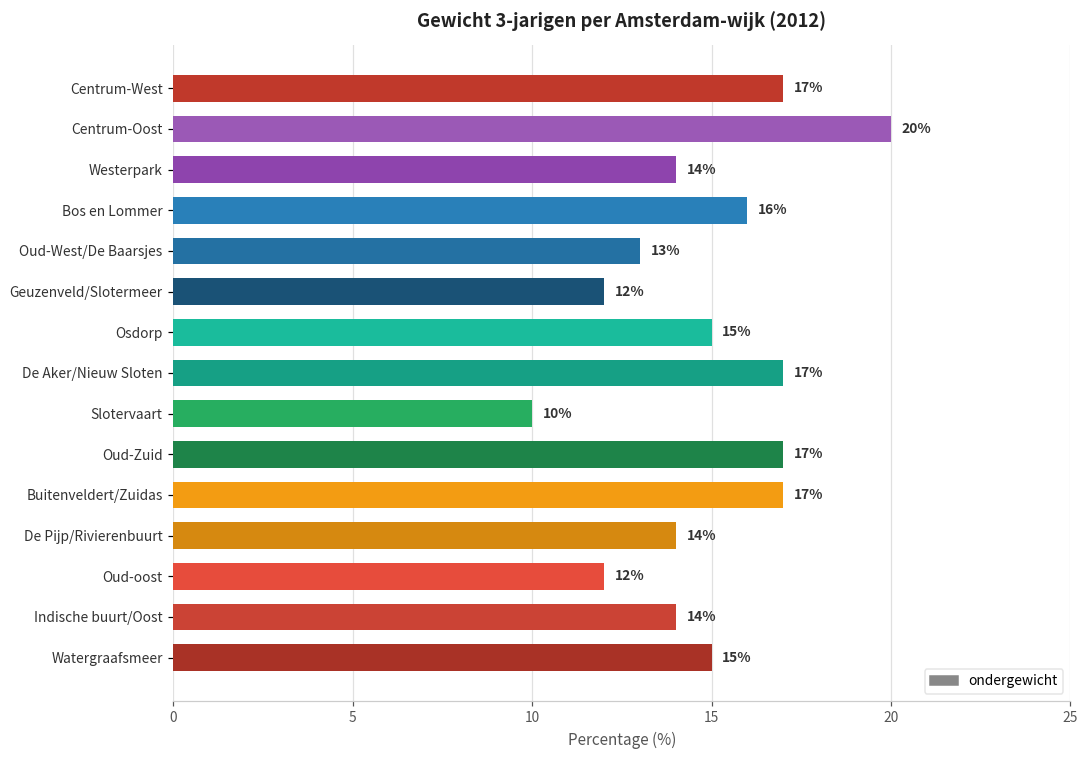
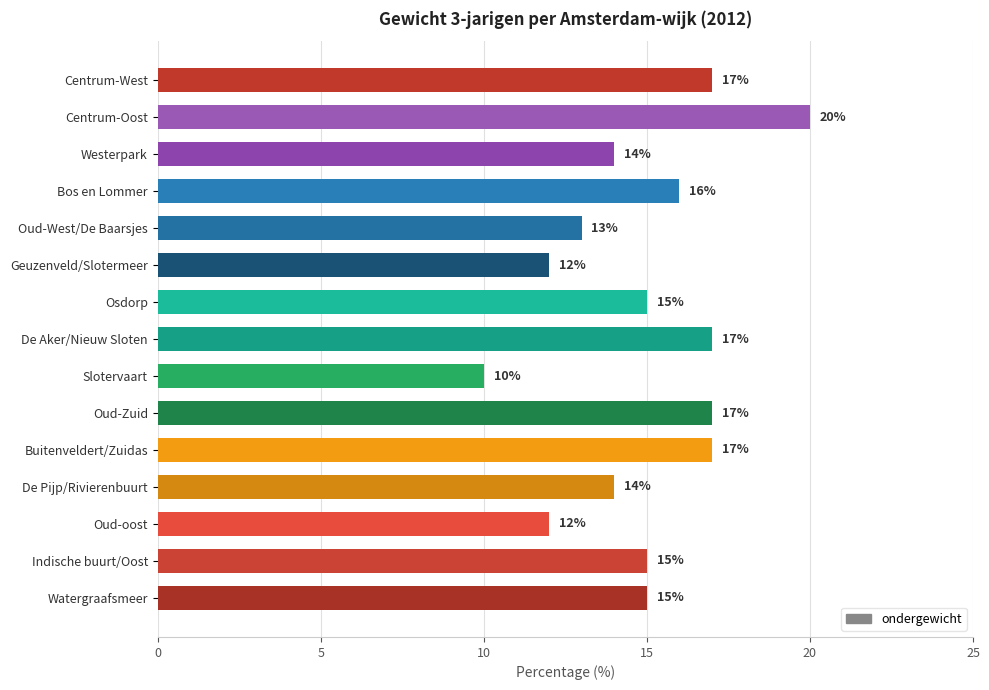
Indische buurt/Oost: 14% -> 15%
